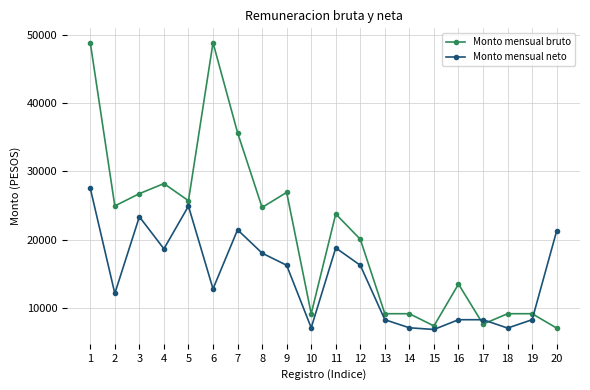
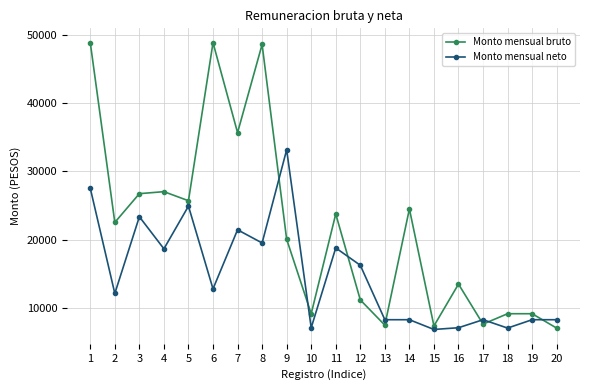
Monto mensual bruto, 2: 25000 -> 23000
Monto mensual bruto, 4: 28000 -> 27000
Monto mensual bruto, 8: 25000 -> 49000
Monto mensual neto, 8: 18000 -> 20000
Monto mensual bruto, 9: 27000 -> 20000
Monto mensual neto, 9: 16000 -> 33000
Monto mensual bruto, 12: 20000 -> 11000
Monto mensual bruto, 13: 9000 -> 7000
Monto mensual bruto, 14: 9000 -> 25000
Monto mensual neto, 14: 7000 -> 8000
Monto mensual neto, 16: 8000 -> 7000
Monto mensual neto, 20: 21000 -> 8000
